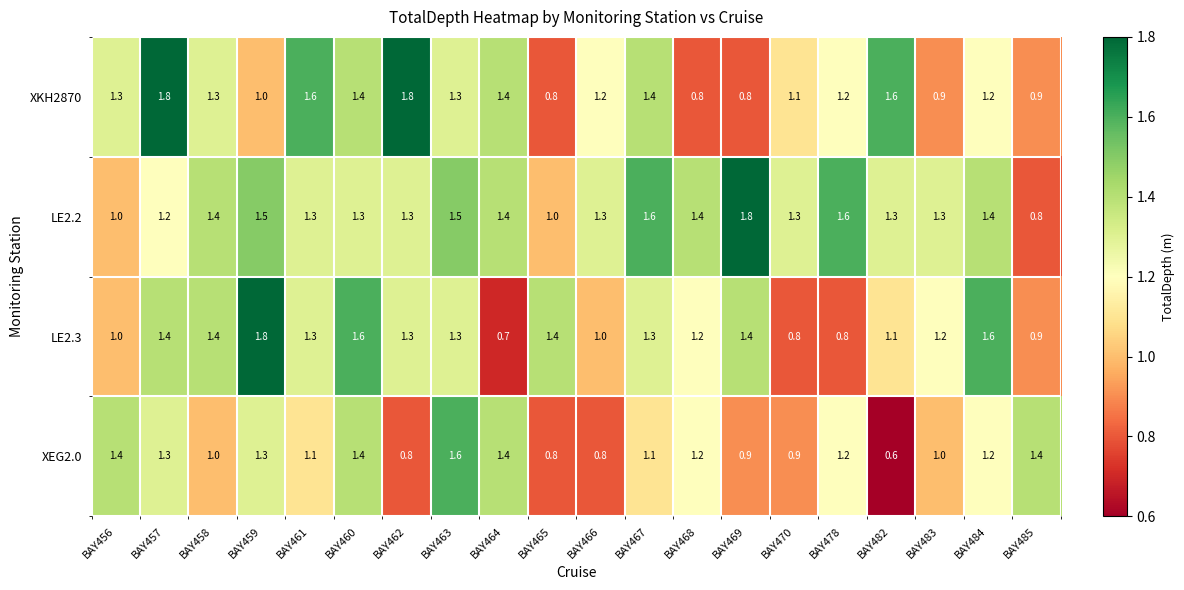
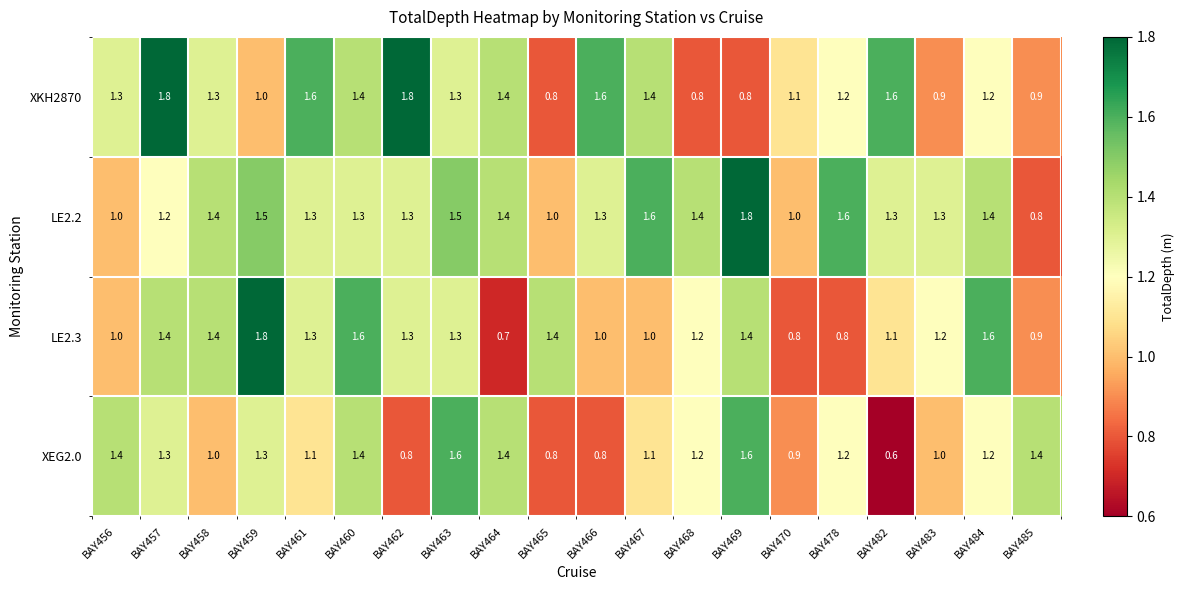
XKH2870, BAY466: 1.2 -> 1.6
LE2.2, BAY470: 1.3 -> 1.0
LE2.3, BAY467: 1.3 -> 1.0
XEG2.0, BAY469: 0.9 -> 1.6
